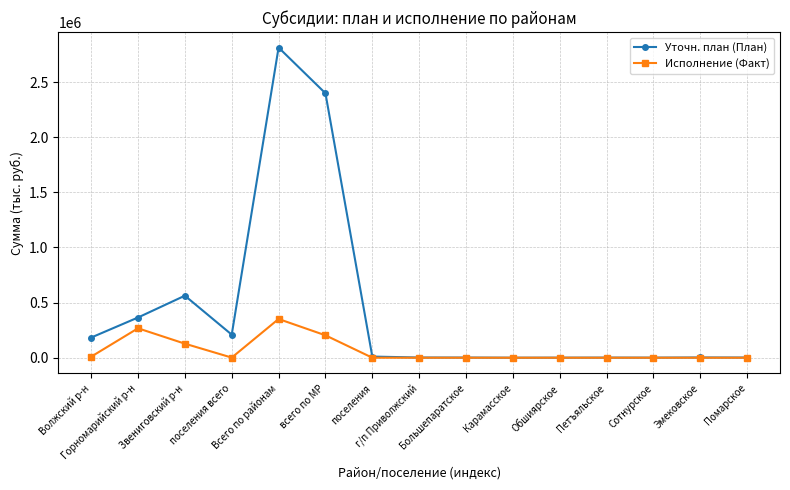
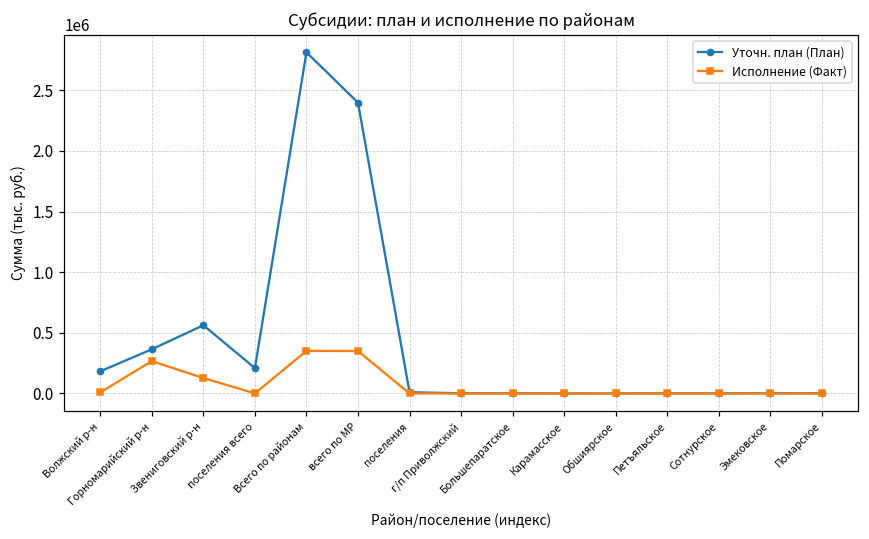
Исполнение (Факт), всего по МР: 200000 -> 350000
